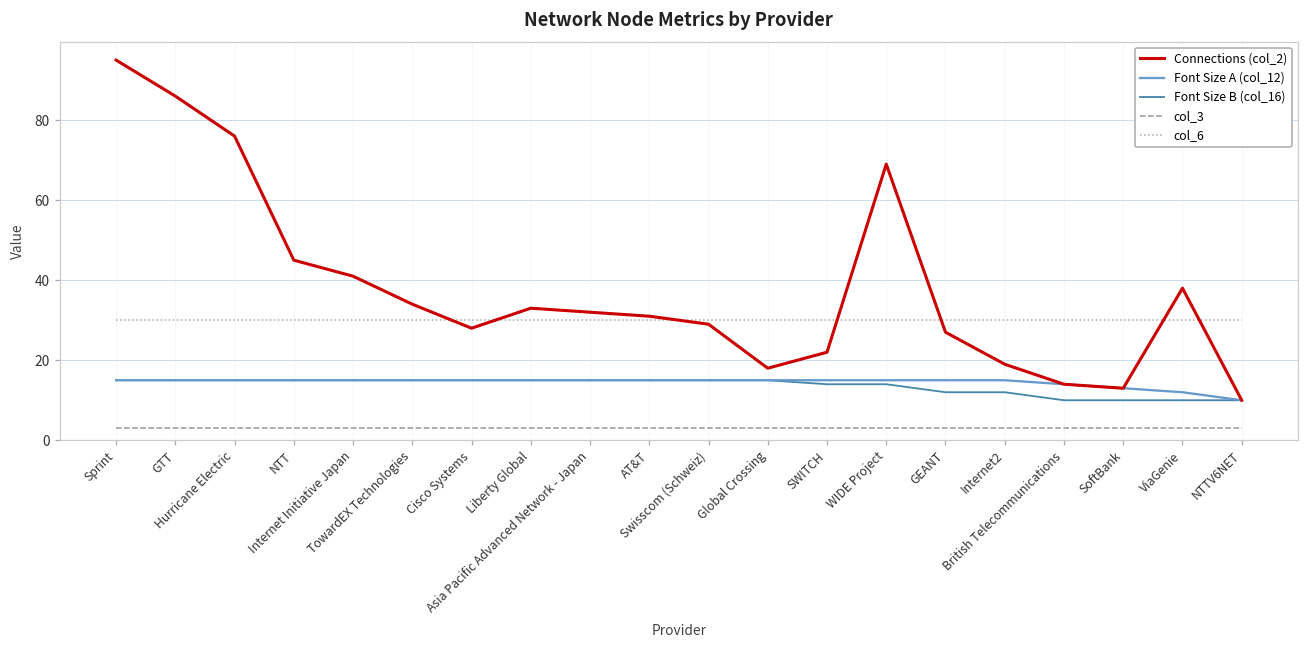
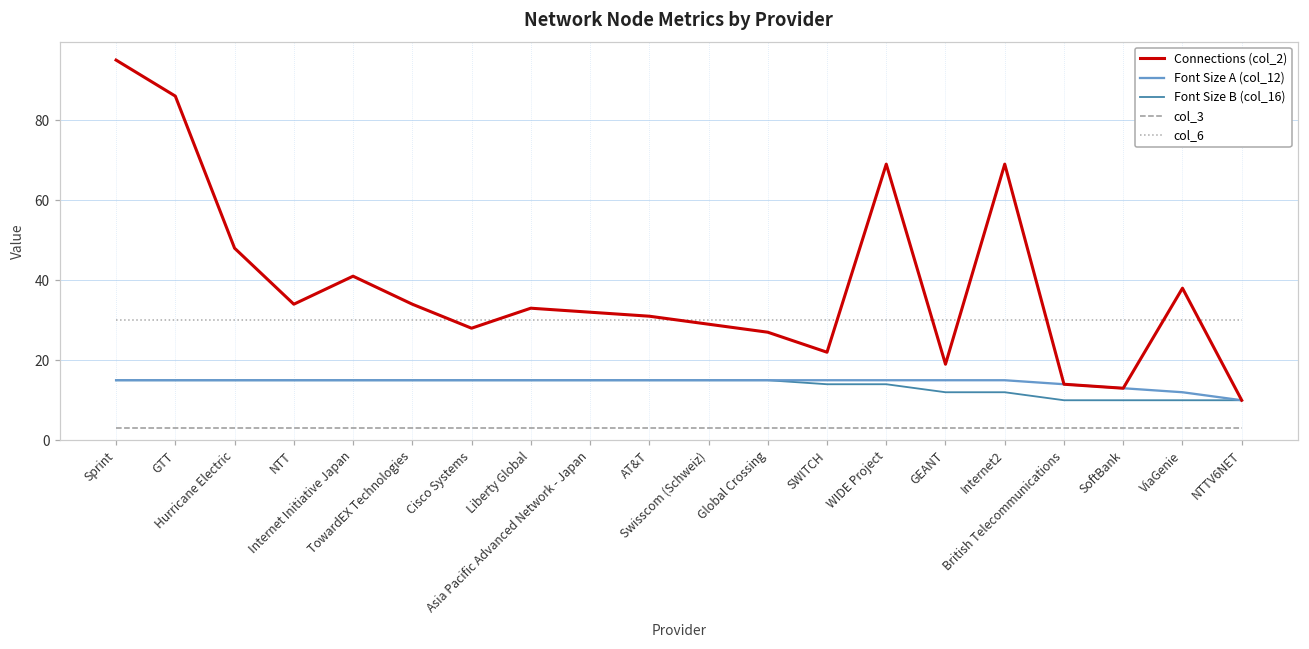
Connections (col_2), Hurricane Electric: 76 -> 48
Connections (col_2), NTT: 45 -> 34
Connections (col_2), Global Crossing: 18 -> 27
Connections (col_2), GEANT: 27 -> 19
Connections (col_2), Internet2: 19 -> 69
